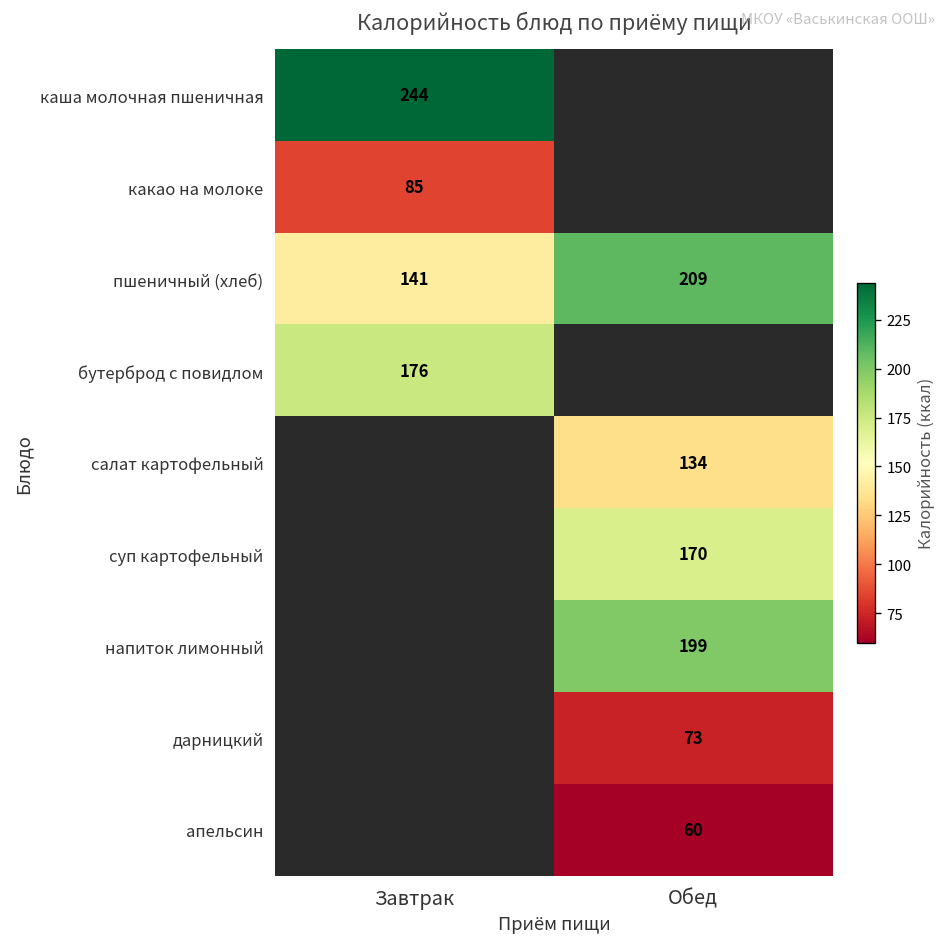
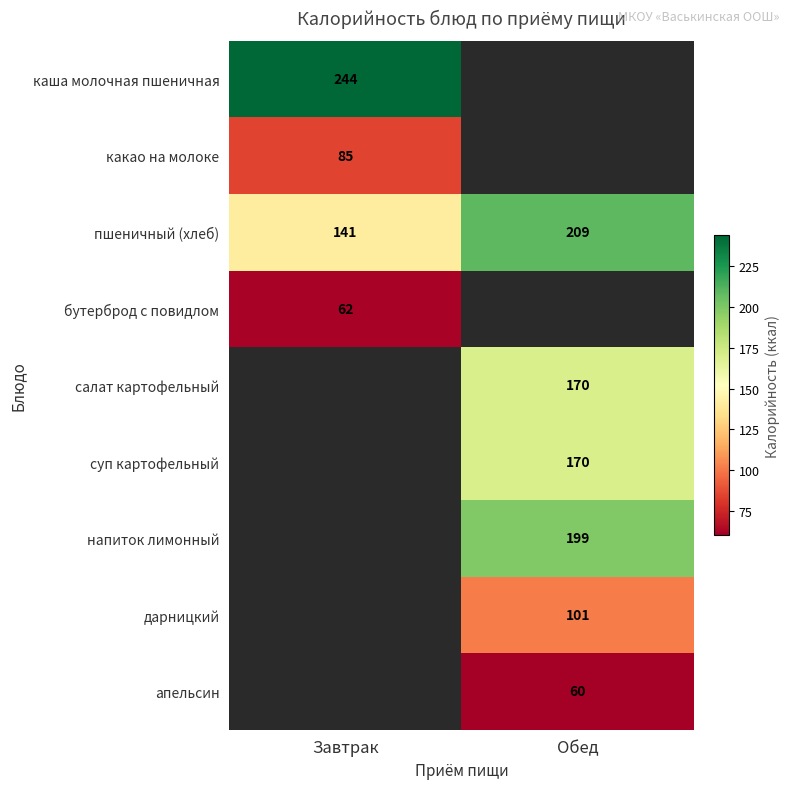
бутерброд с повидлом, Завтрак: 176 -> 62
салат картофельный, Обед: 134 -> 170
дарницкий, Обед: 73 -> 101
